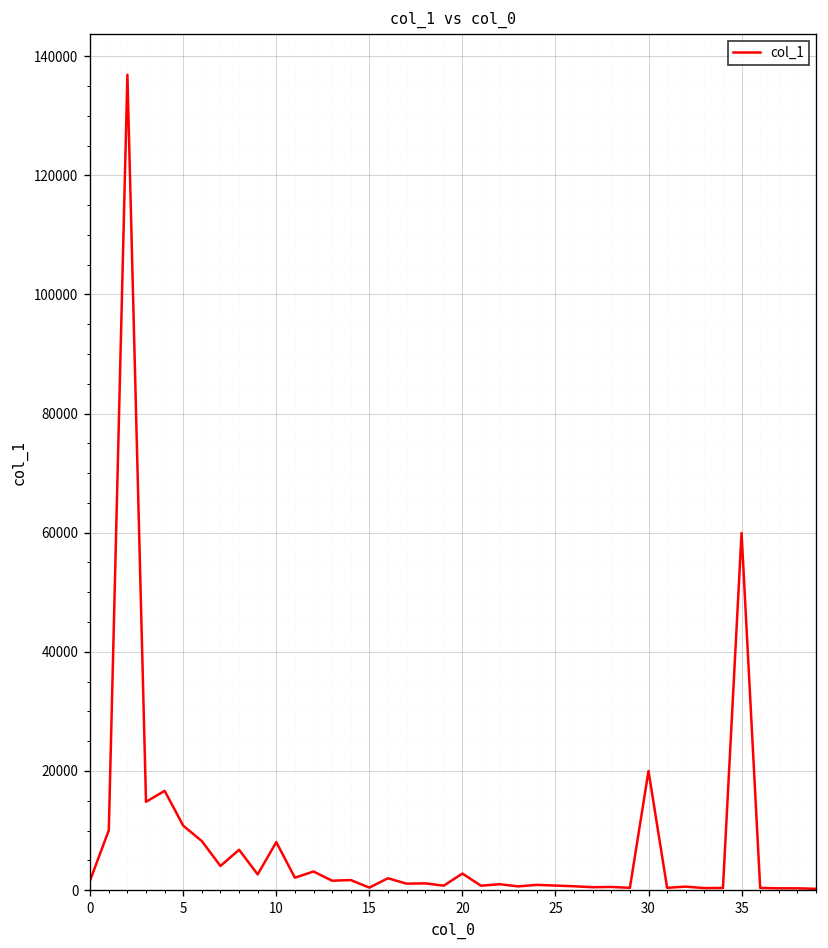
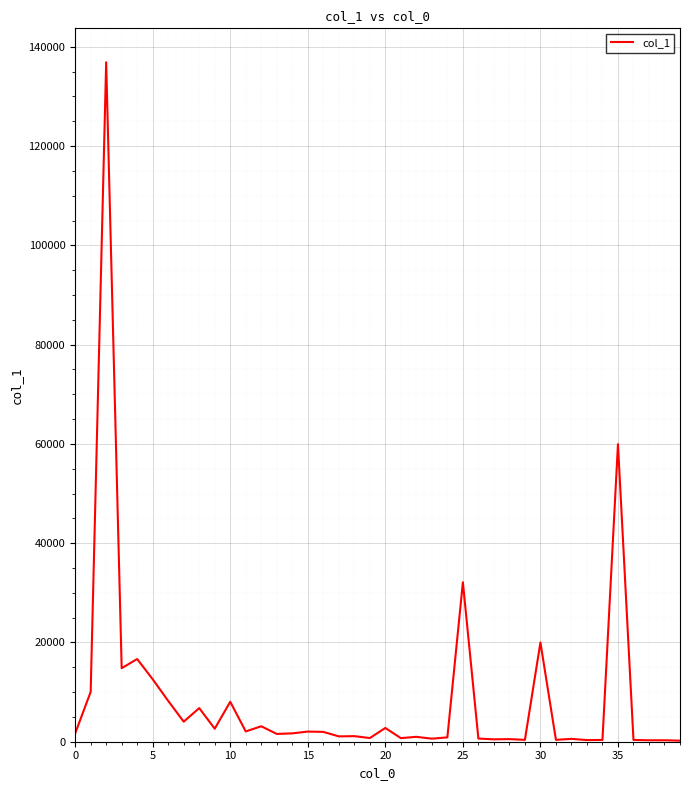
5: 11000 -> 13000
15: 0 -> 2000
25: 1000 -> 32000
